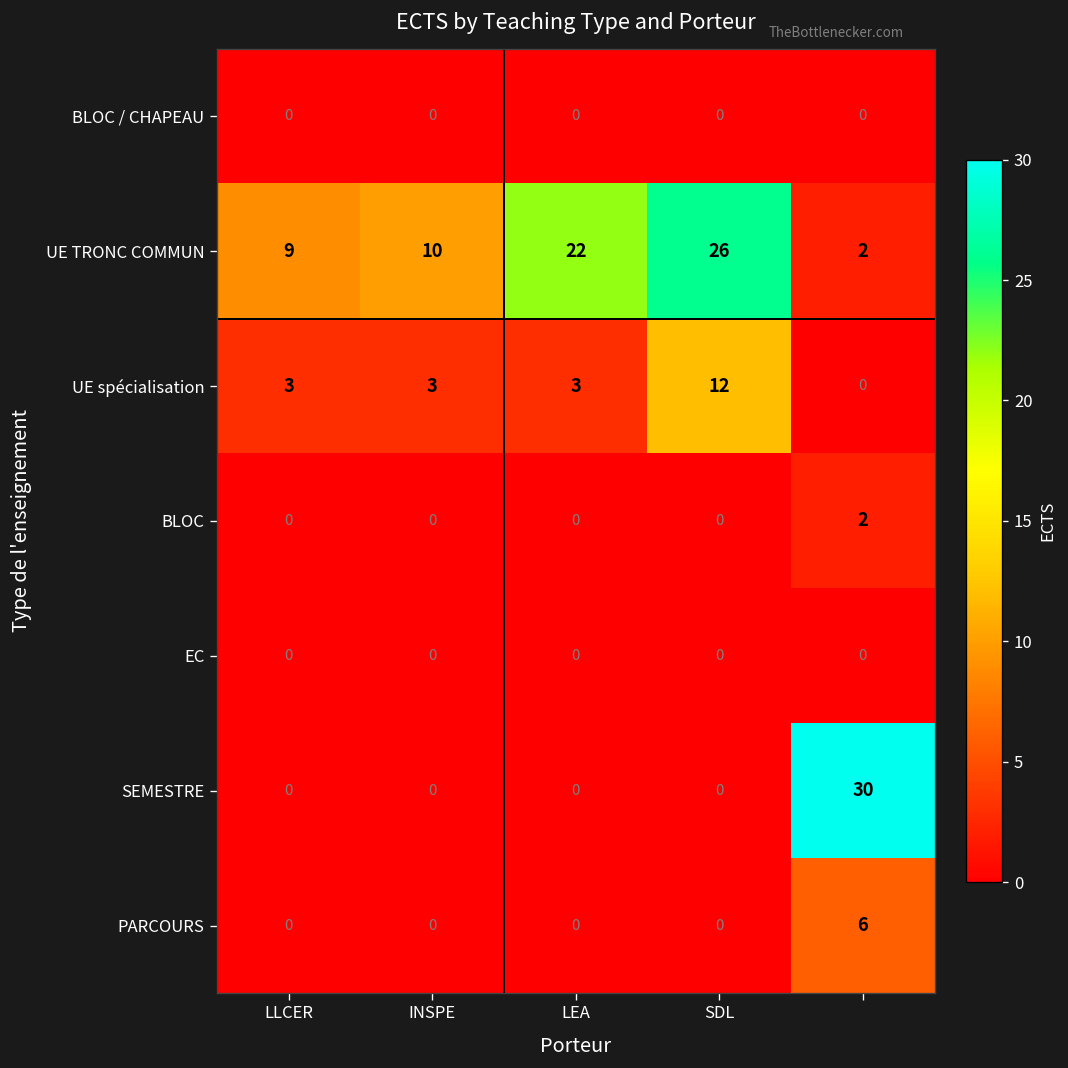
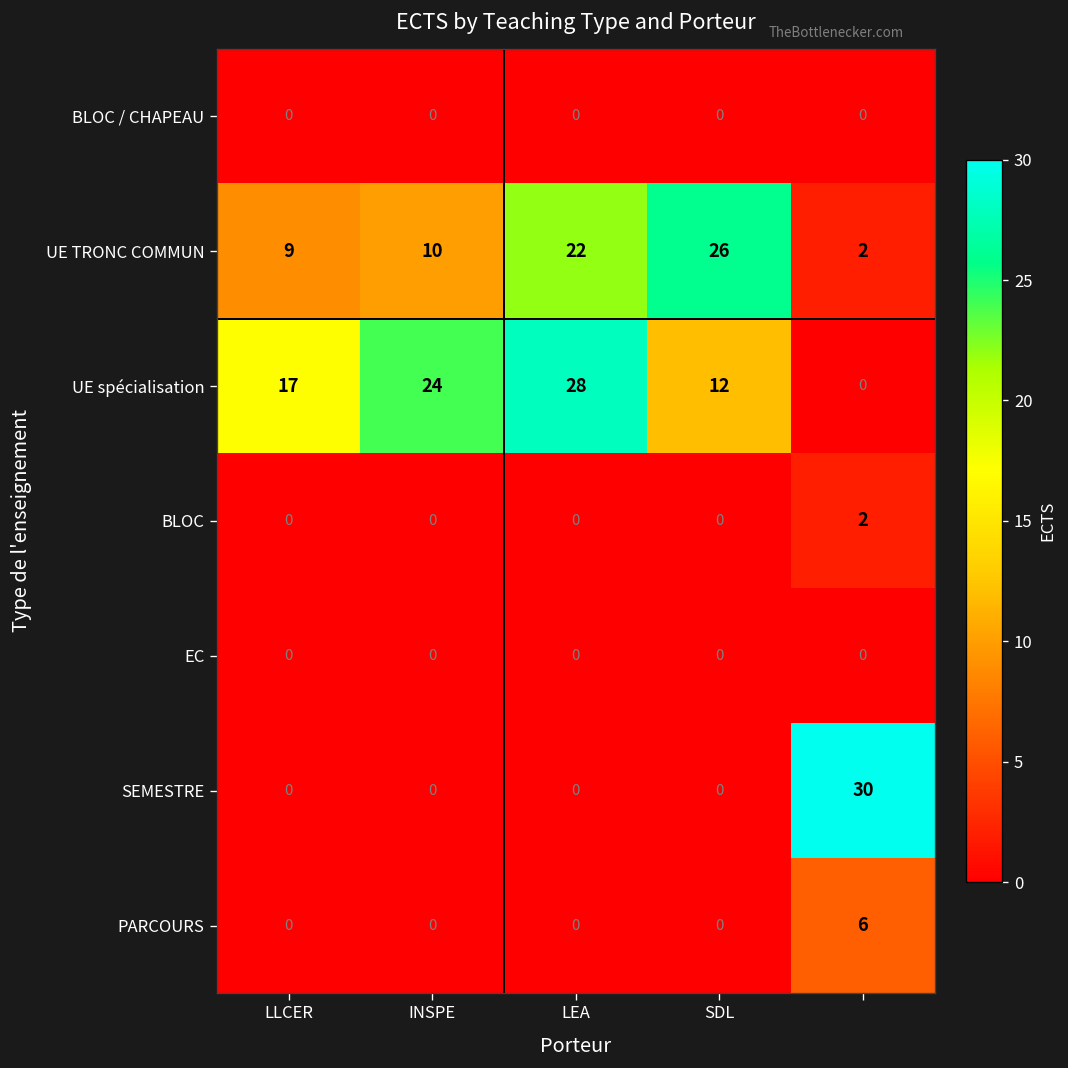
UE spécialisation, LLCER: 3 -> 17
UE spécialisation, INSPE: 3 -> 24
UE spécialisation, LEA: 3 -> 28
